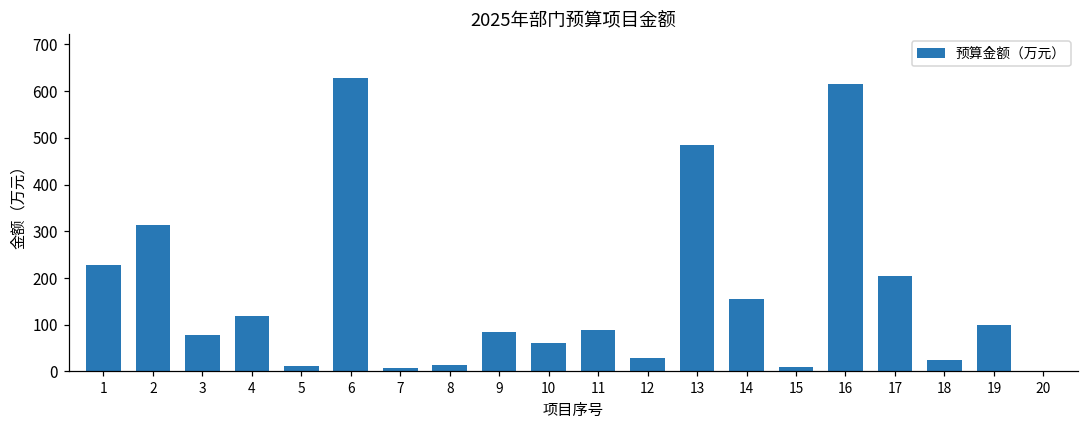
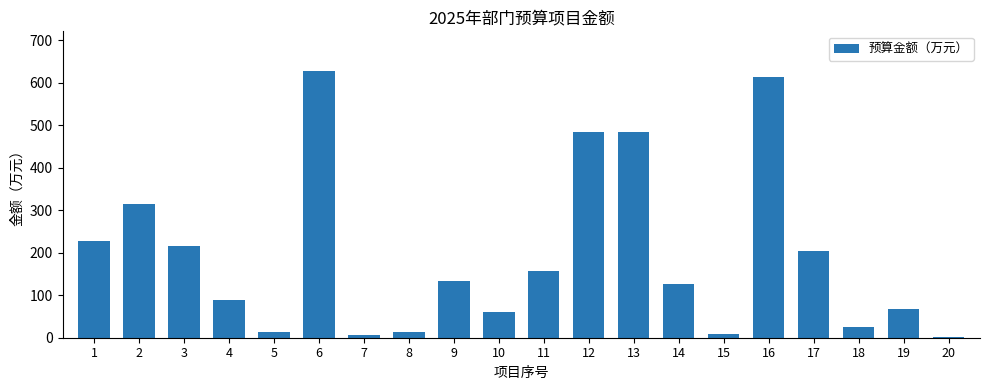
3: 80 -> 220
4: 120 -> 90
9: 80 -> 130
11: 90 -> 160
12: 30 -> 480
14: 150 -> 130
19: 100 -> 70
